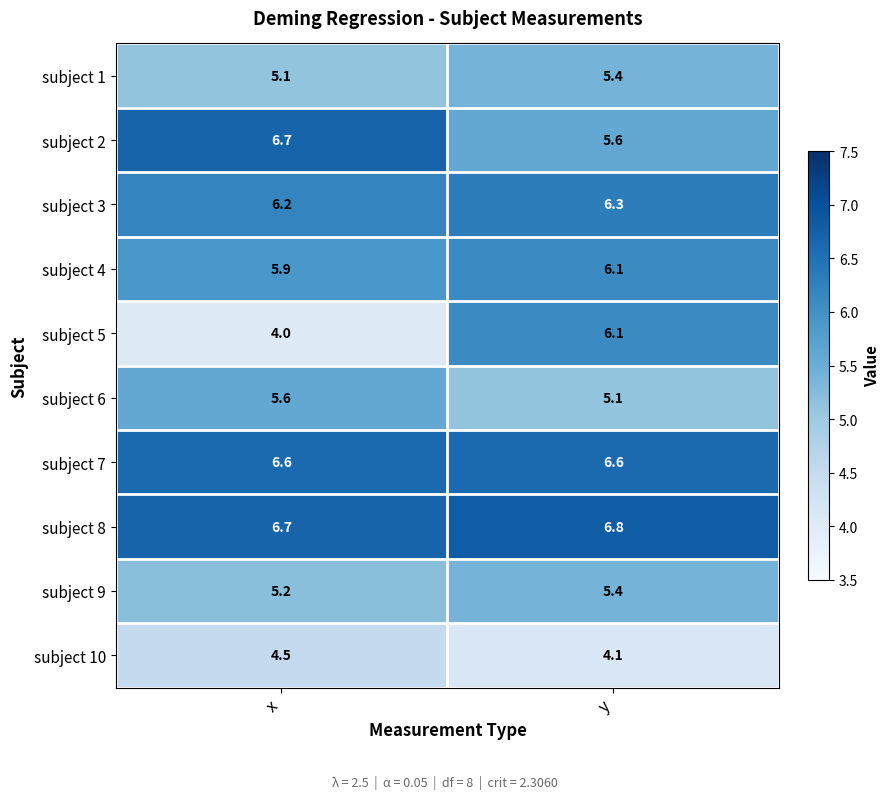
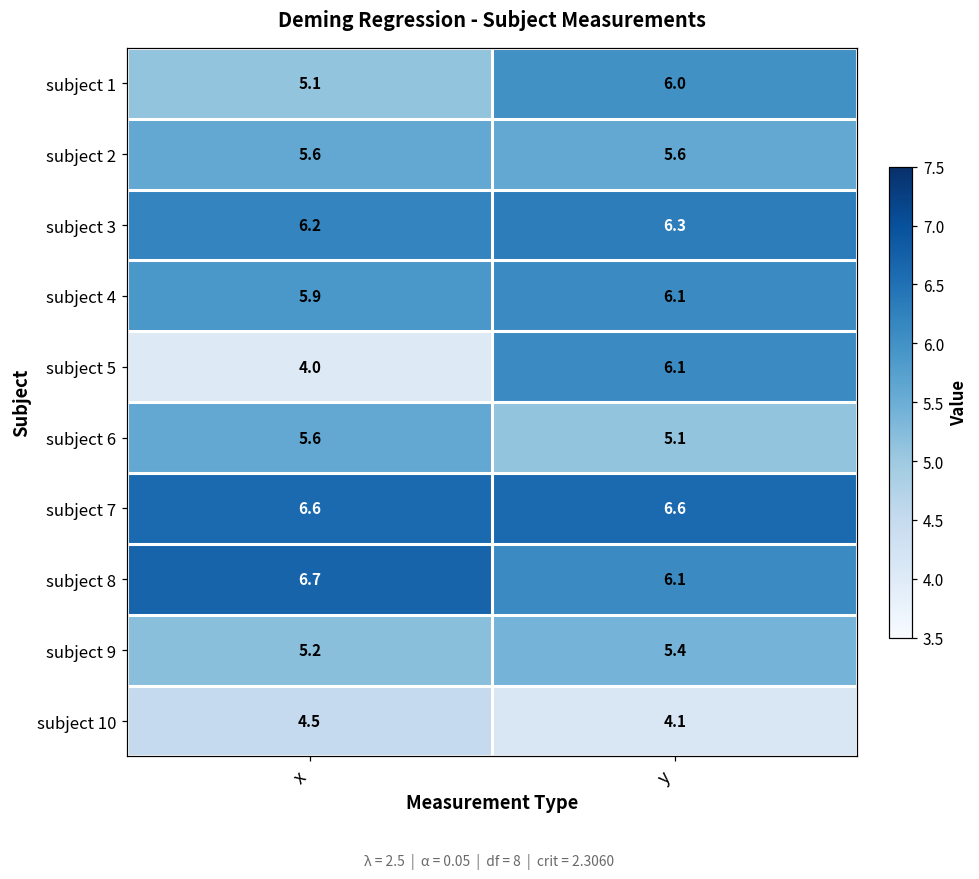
subject 1, y: 5.4 -> 6.0
subject 2, x: 6.7 -> 5.6
subject 8, y: 6.8 -> 6.1
